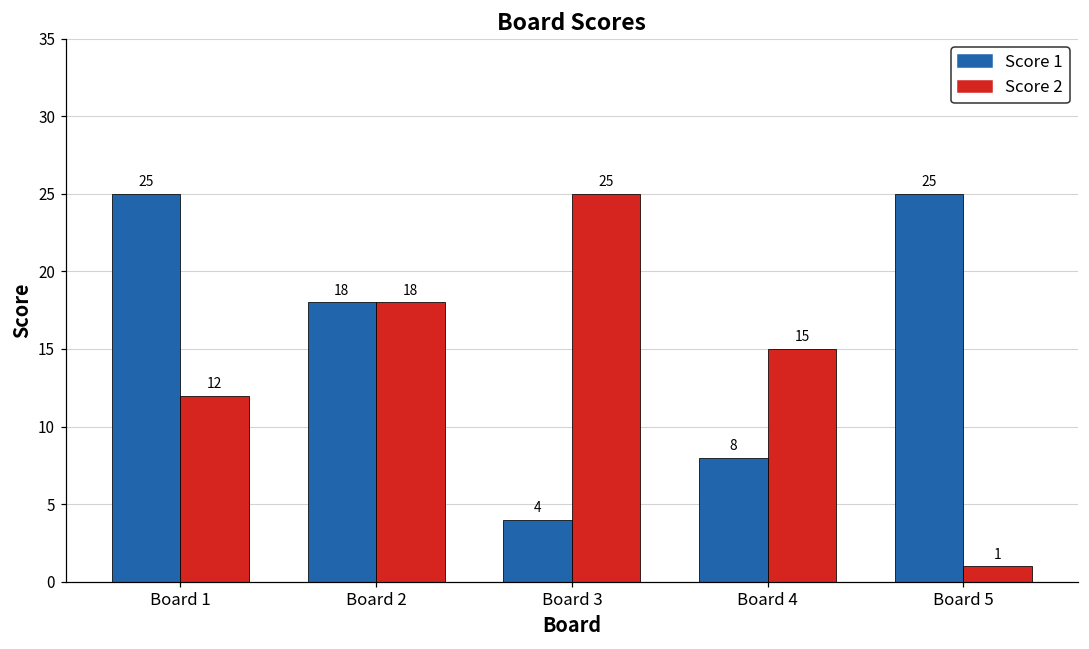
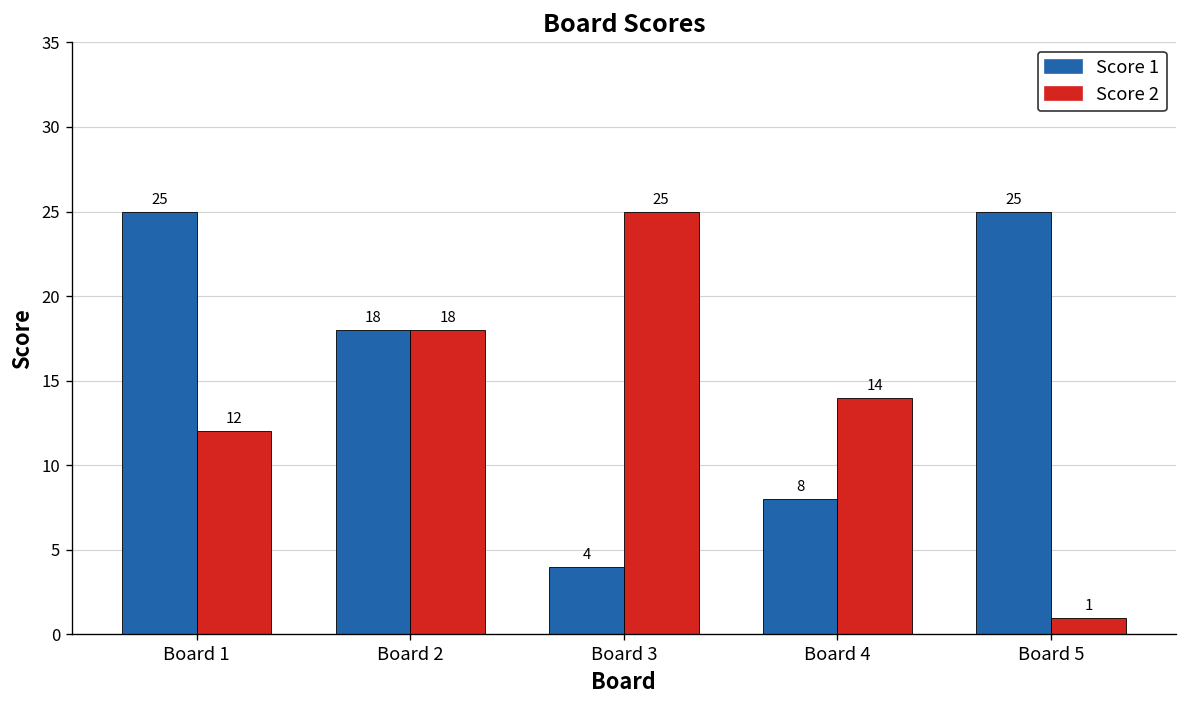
Score 2, Board 4: 15 -> 14
